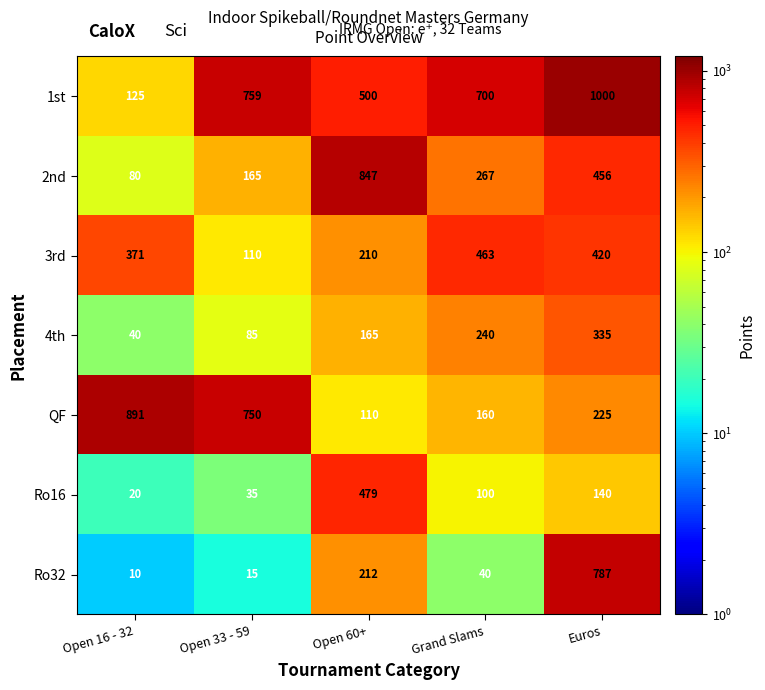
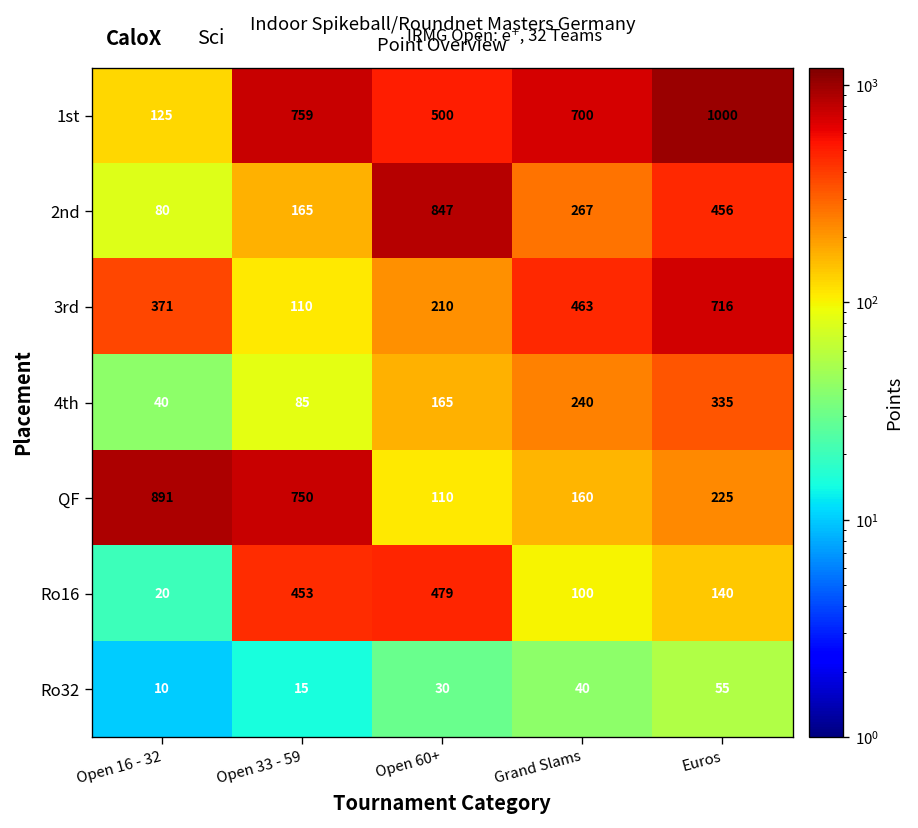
3rd, Euros: 420 -> 716
Ro16, Open 33 - 59: 35 -> 453
Ro32, Open 60+: 212 -> 30
Ro32, Euros: 787 -> 55
